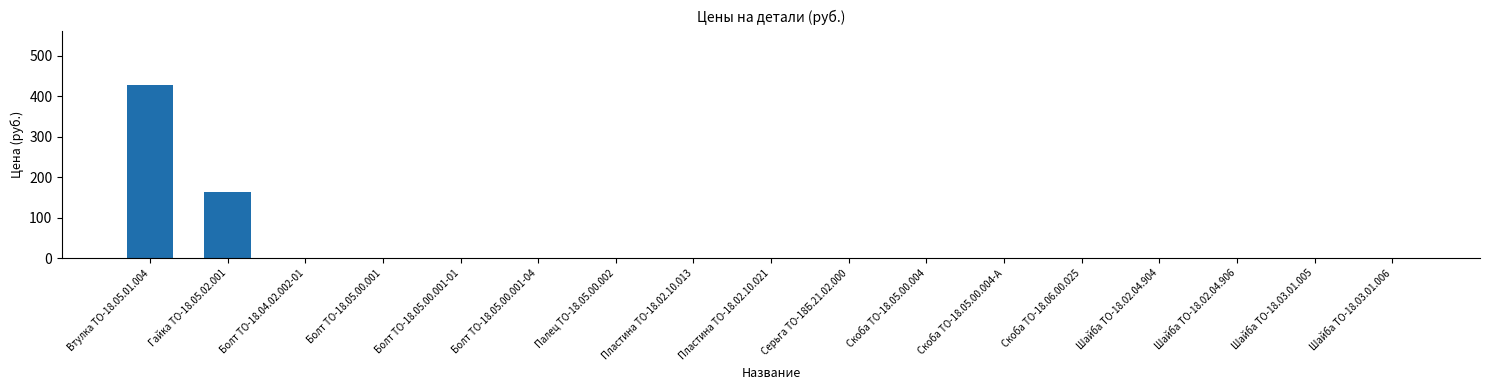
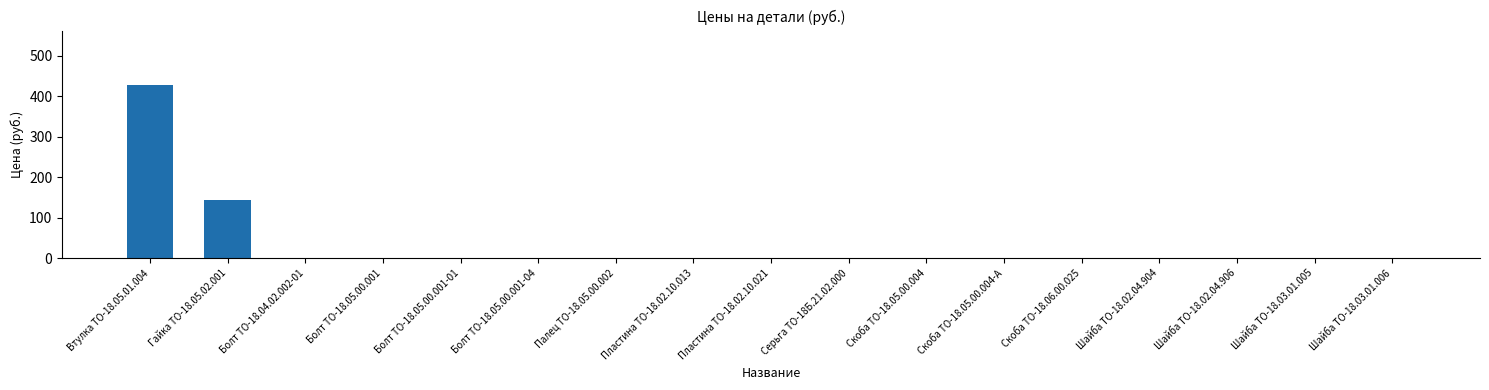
Гайка ТО-18.05.02.001: 160 -> 140
